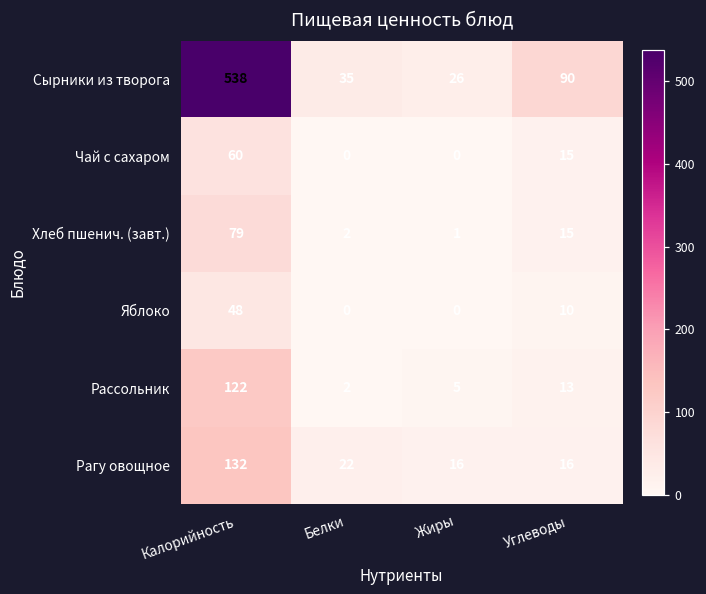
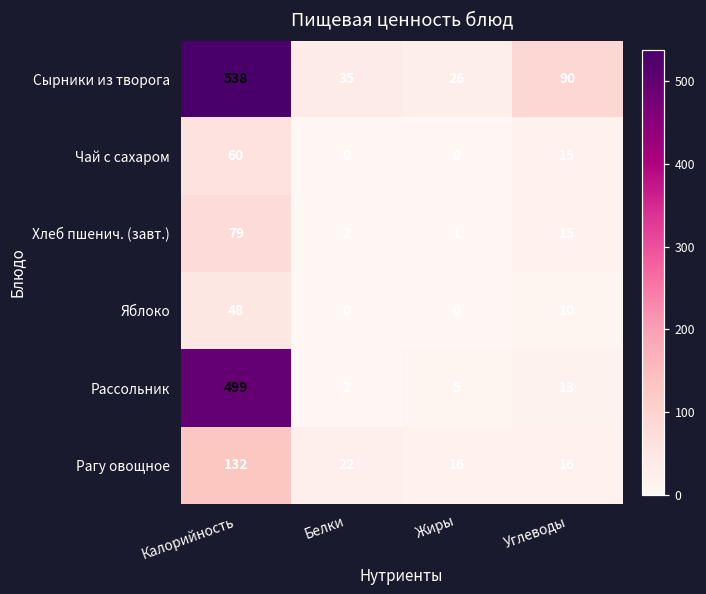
Рассольник, Калорийность: 122 -> 499
